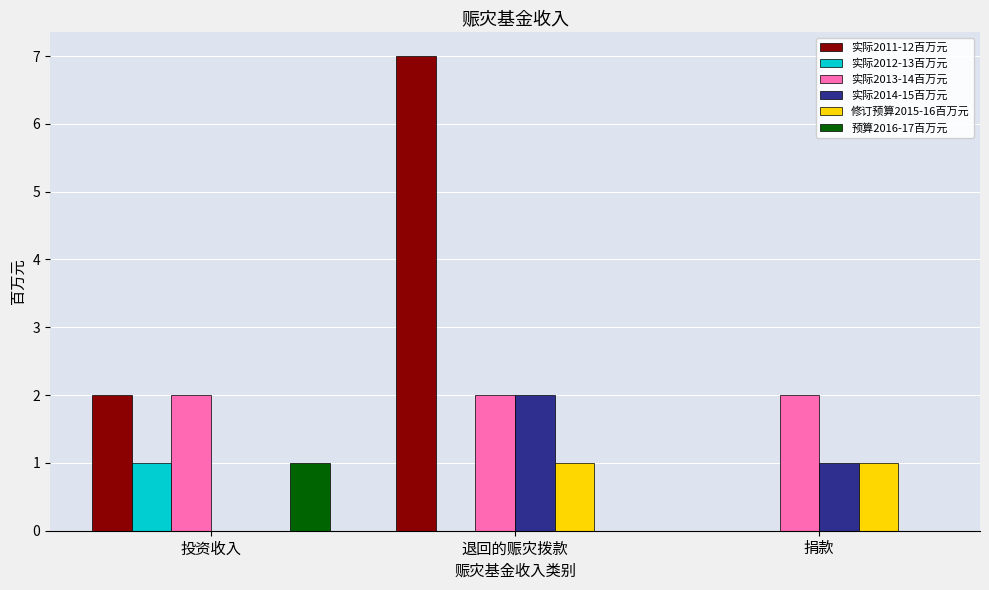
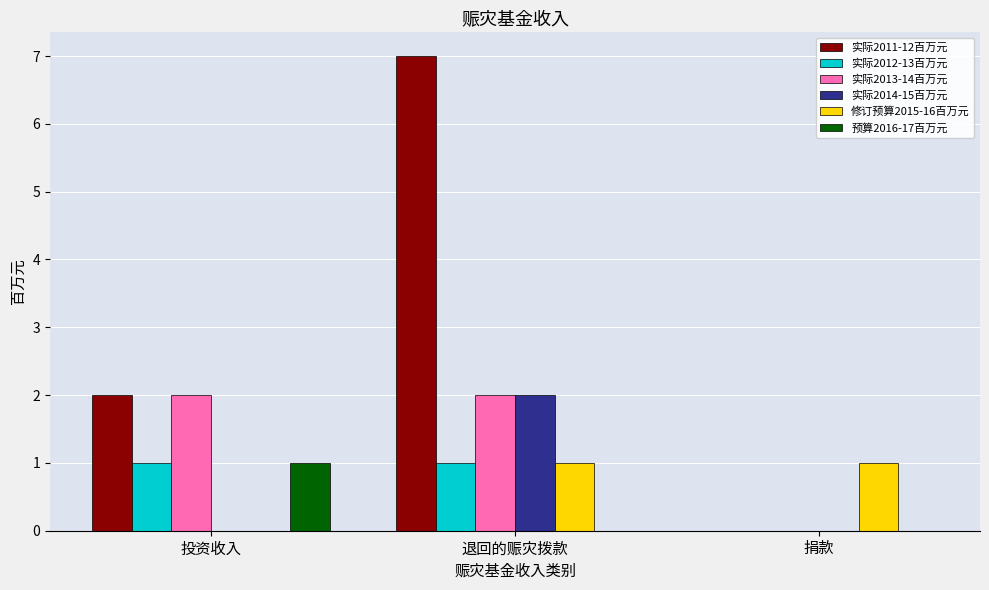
实际2012-13百万元, 退回的赈灾拨款: 0 -> 1
实际2013-14百万元, 捐款: 2 -> 0
实际2014-15百万元, 捐款: 1 -> 0
